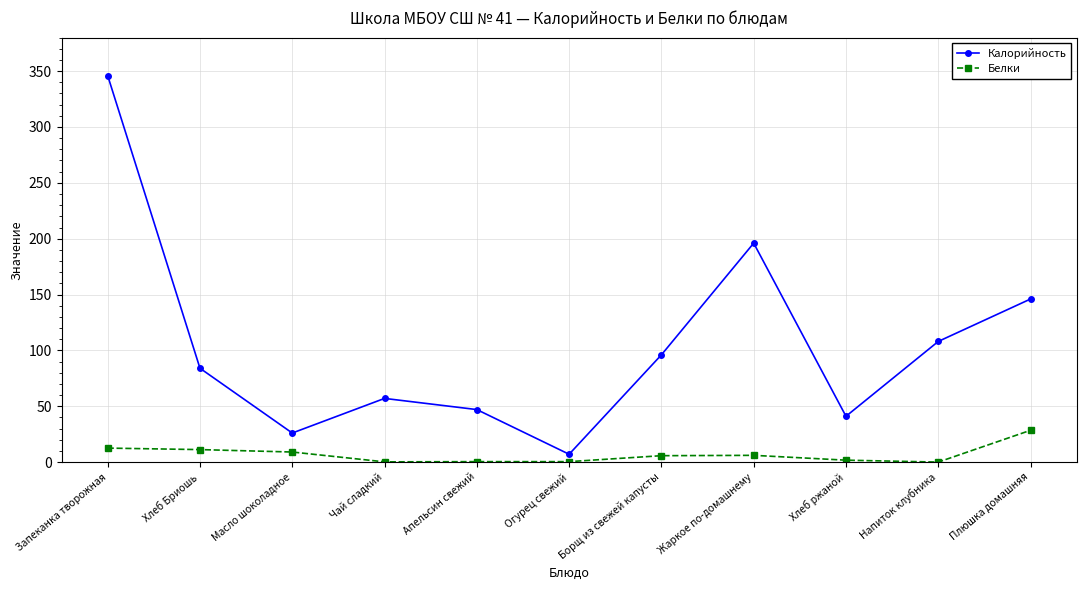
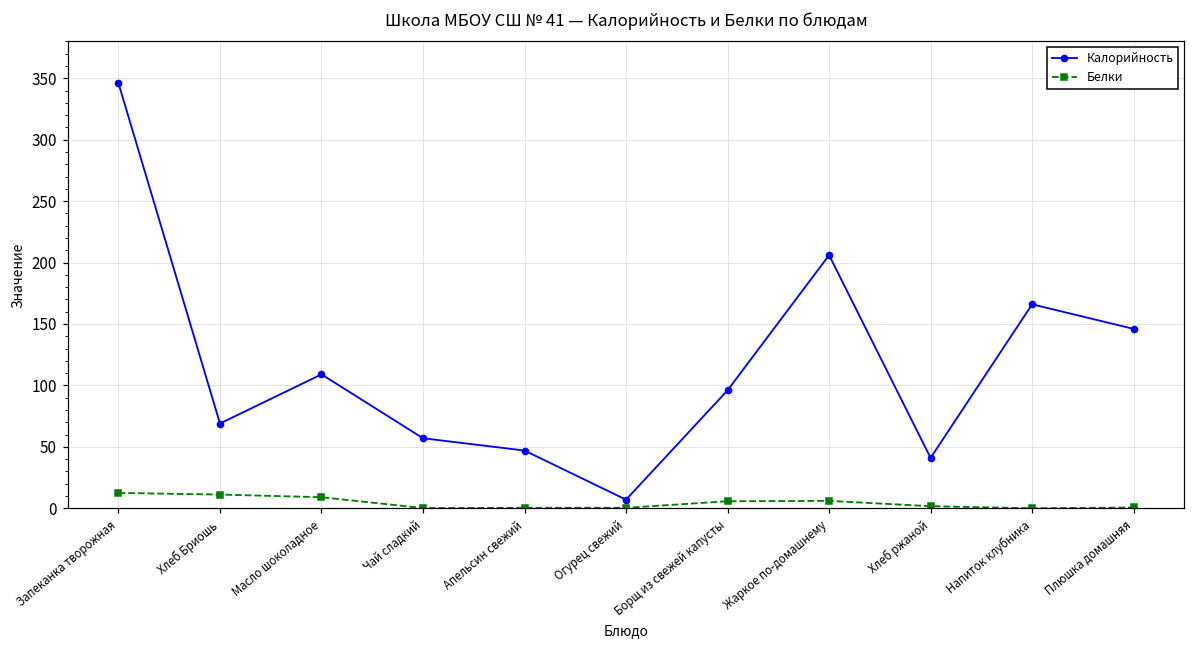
Калорийность, Хлеб Бриошь: 84 -> 69
Калорийность, Масло шоколадное: 26 -> 109
Калорийность, Жаркое по-домашнему: 196 -> 206
Калорийность, Напиток клубника: 108 -> 166
Белки, Плюшка домашняя: 28 -> 1
